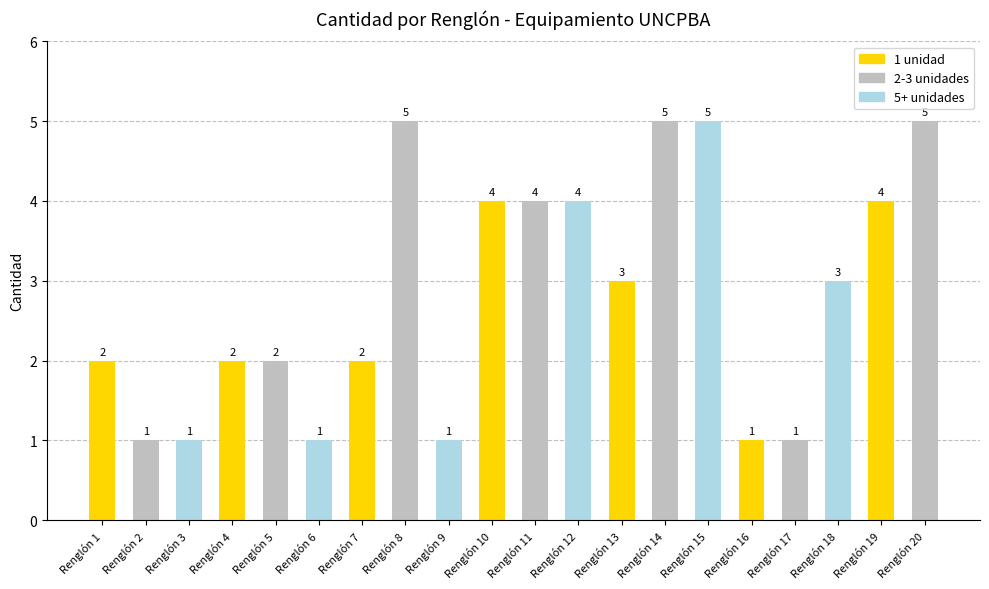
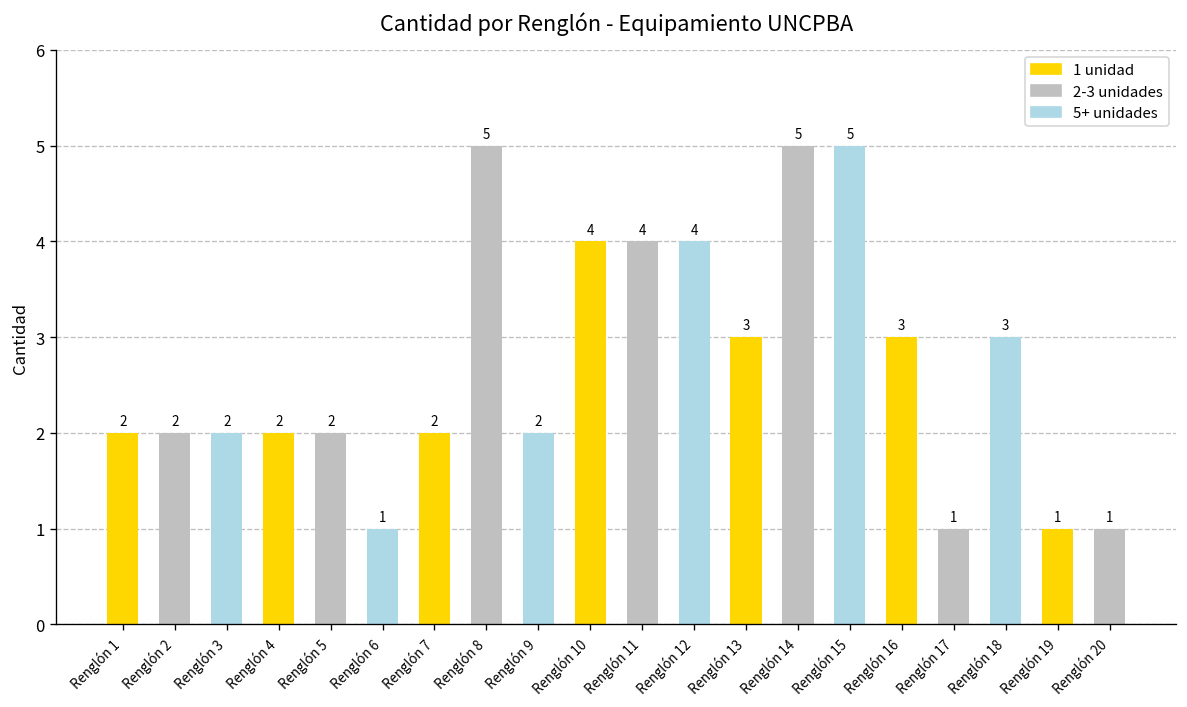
Renglón 2: 1 -> 2
Renglón 3: 1 -> 2
Renglón 9: 1 -> 2
Renglón 16: 1 -> 3
Renglón 19: 4 -> 1
Renglón 20: 5 -> 1
